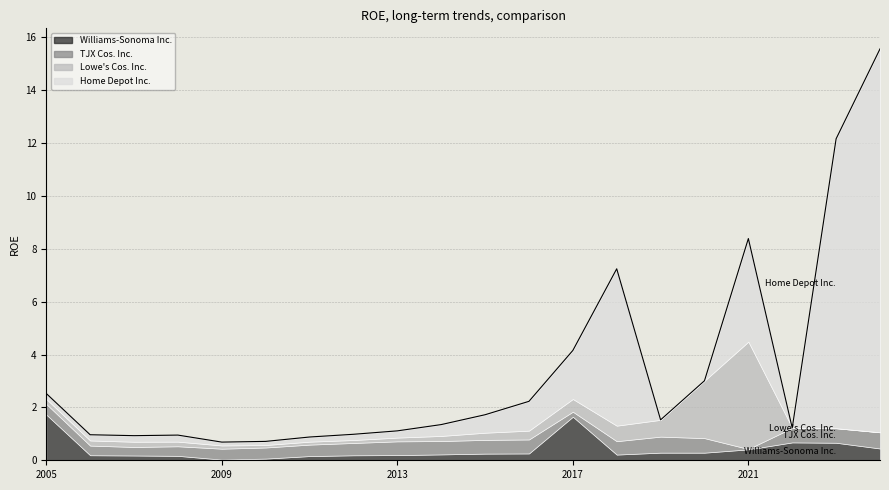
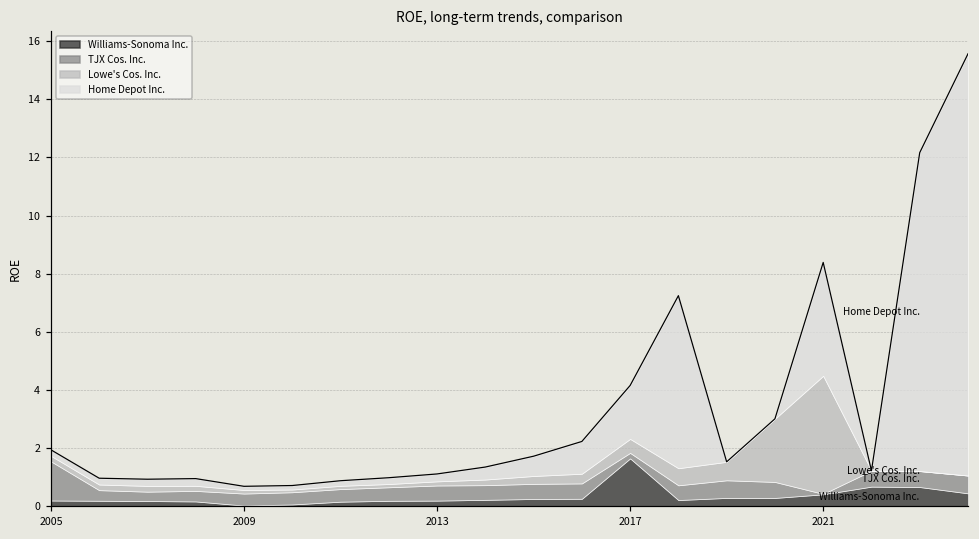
Williams-Sonoma Inc., 2005: 1.7 -> 0.2
TJX Cos. Inc., 2005: 0.4 -> 1.3
